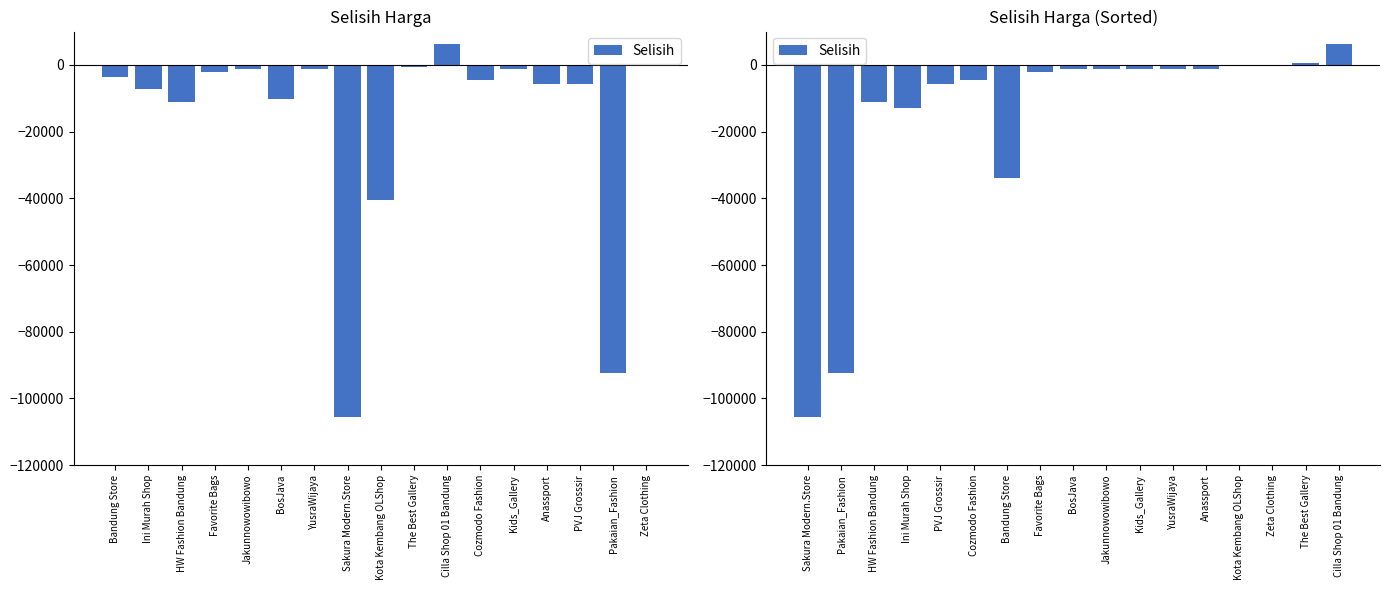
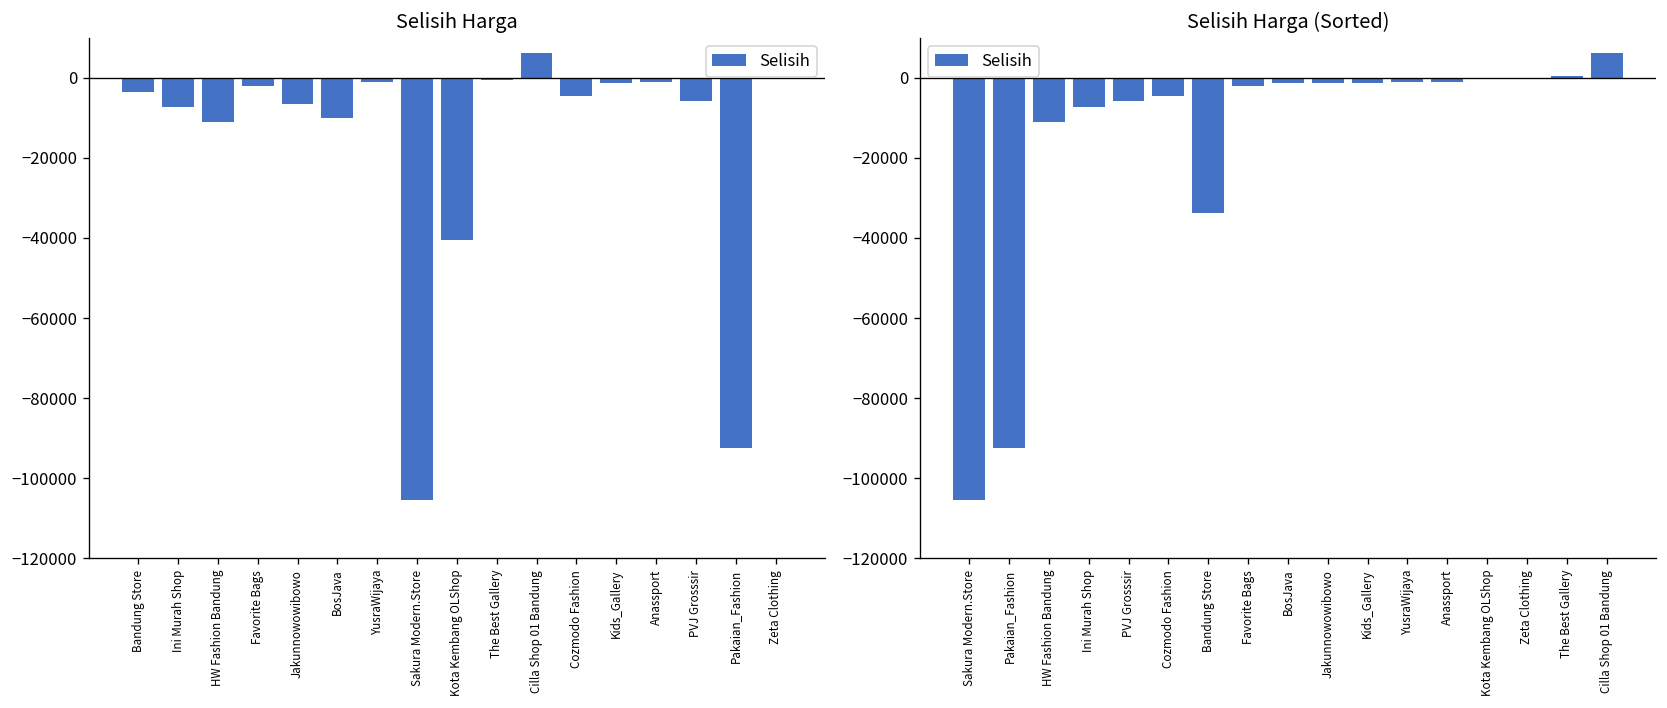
Selisih Harga, Jakunnowowibowo: -1000 -> -6000
Selisih Harga, Anassport: -6000 -> -1000
Selisih Harga (Sorted), Ini Murah Shop: -13000 -> -7000
